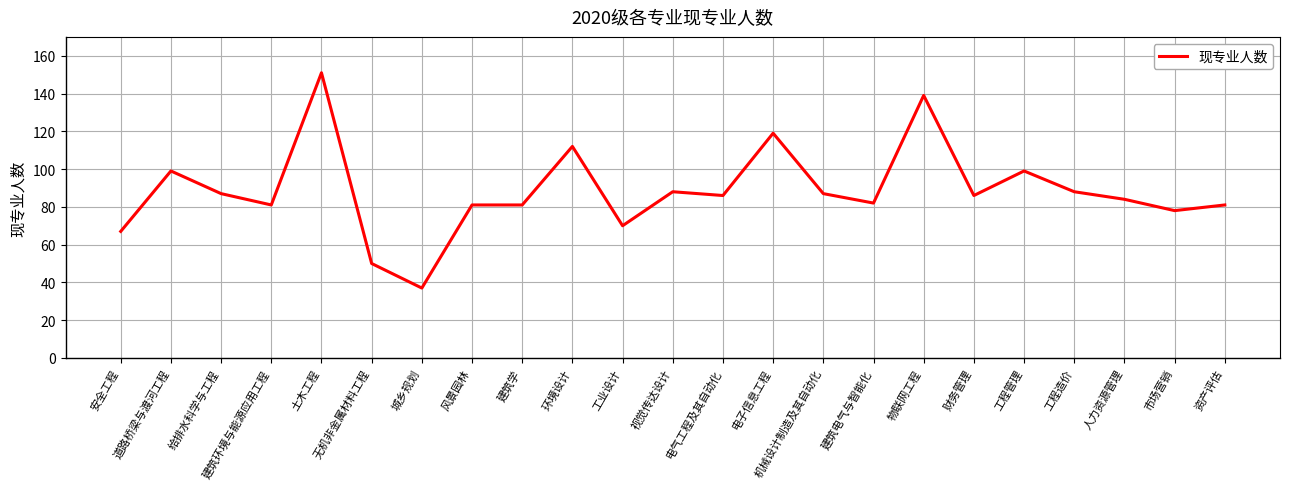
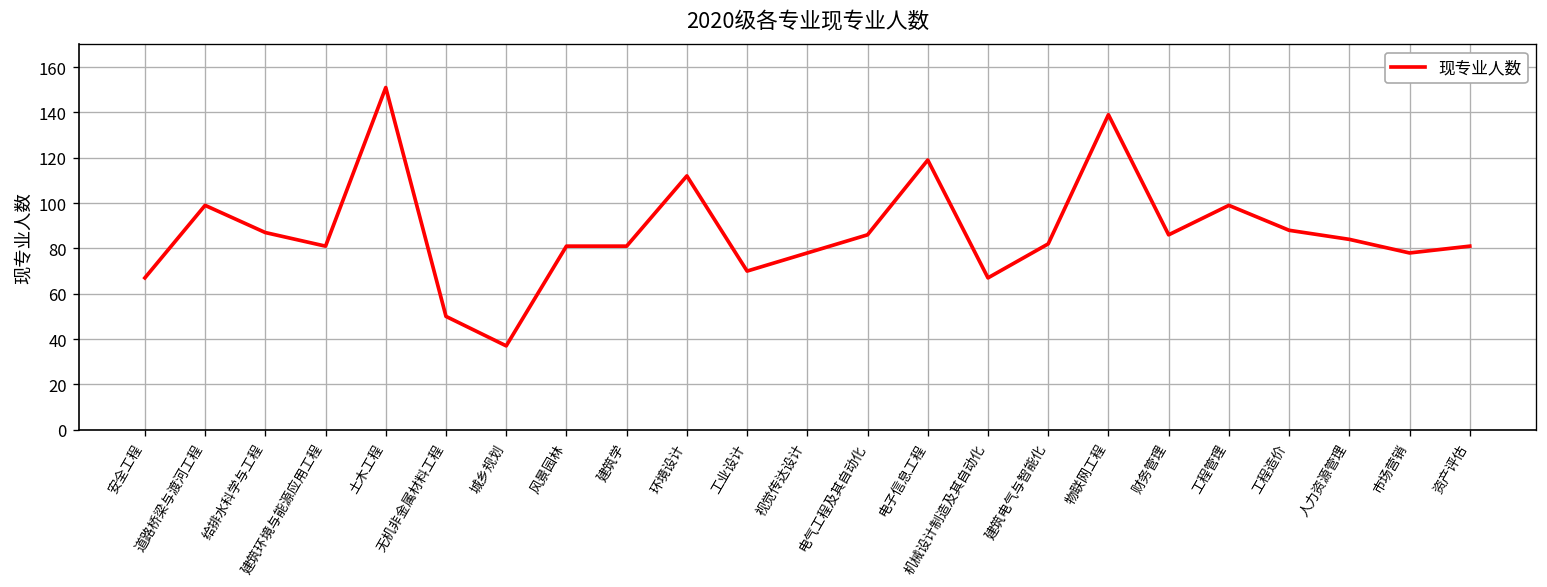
视觉传达设计: 88 -> 78
机械设计制造及其自动化: 87 -> 67
